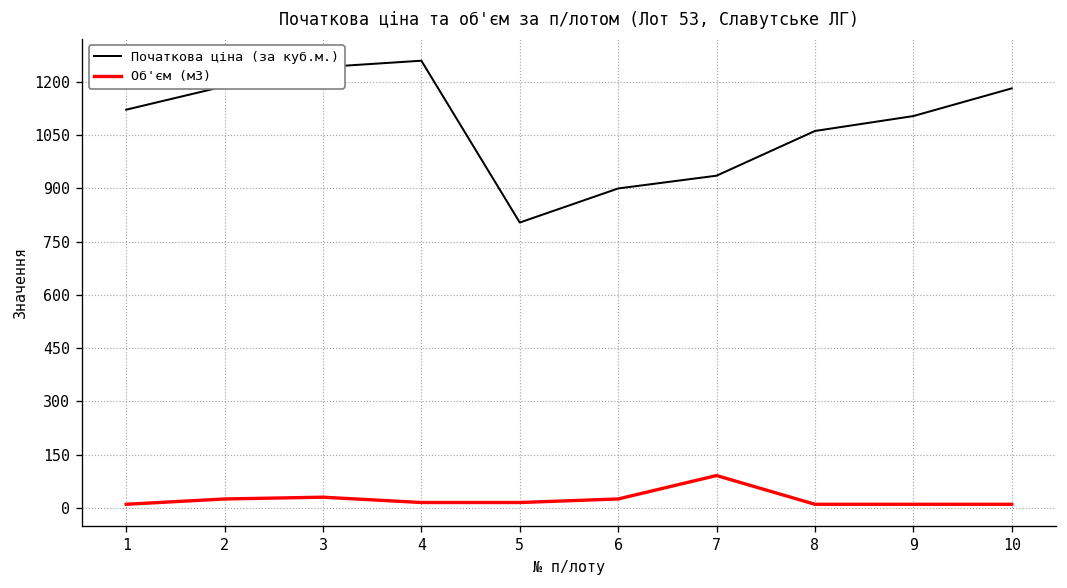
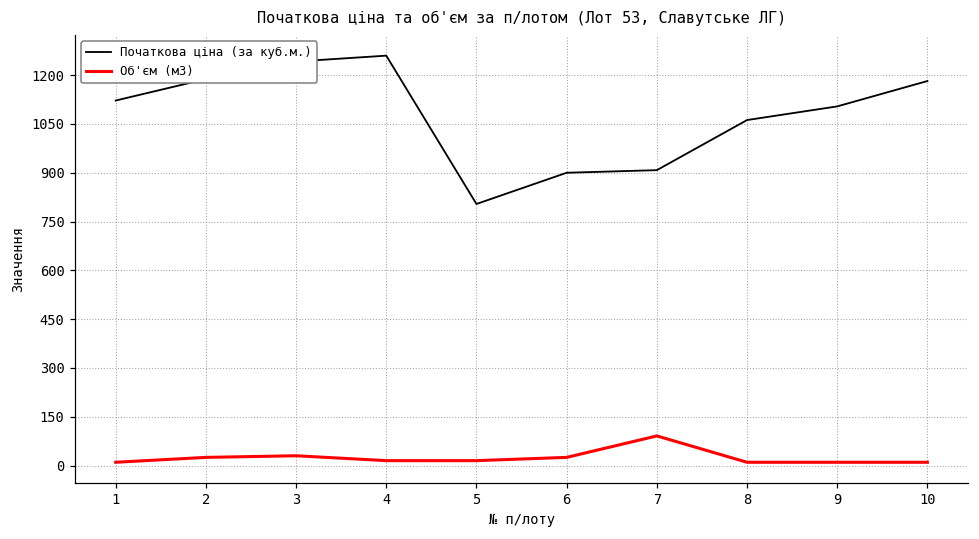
Початкова ціна (за куб.м.), 7: 940 -> 910
